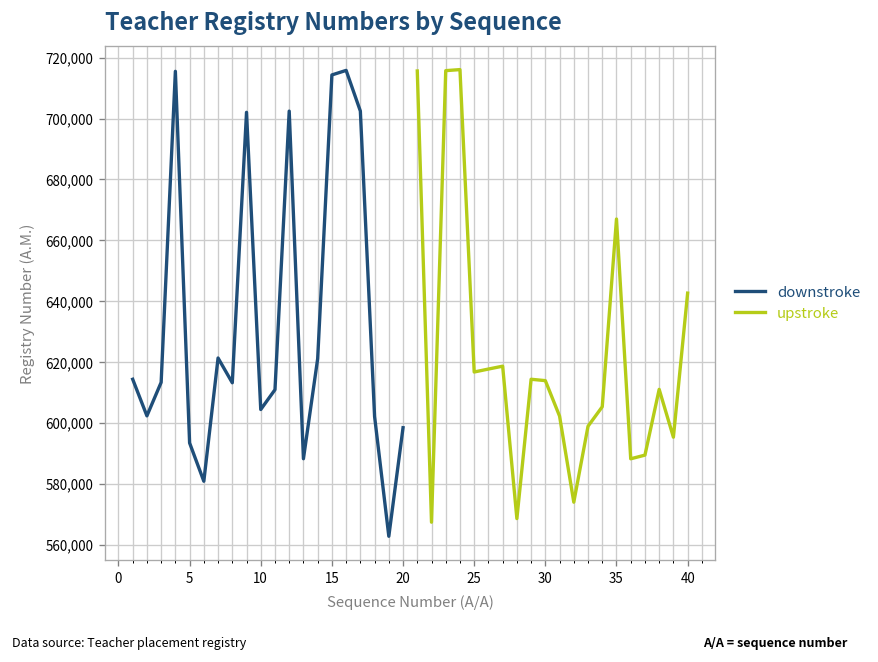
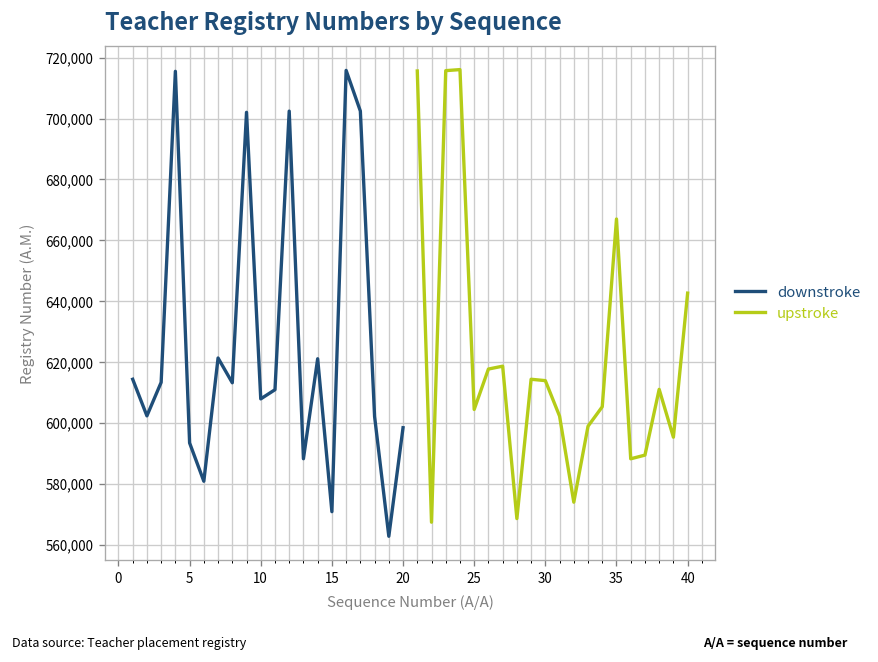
downstroke, 10: 604,000 -> 608,000
downstroke, 15: 714,000 -> 571,000
upstroke, 25: 617,000 -> 604,000
